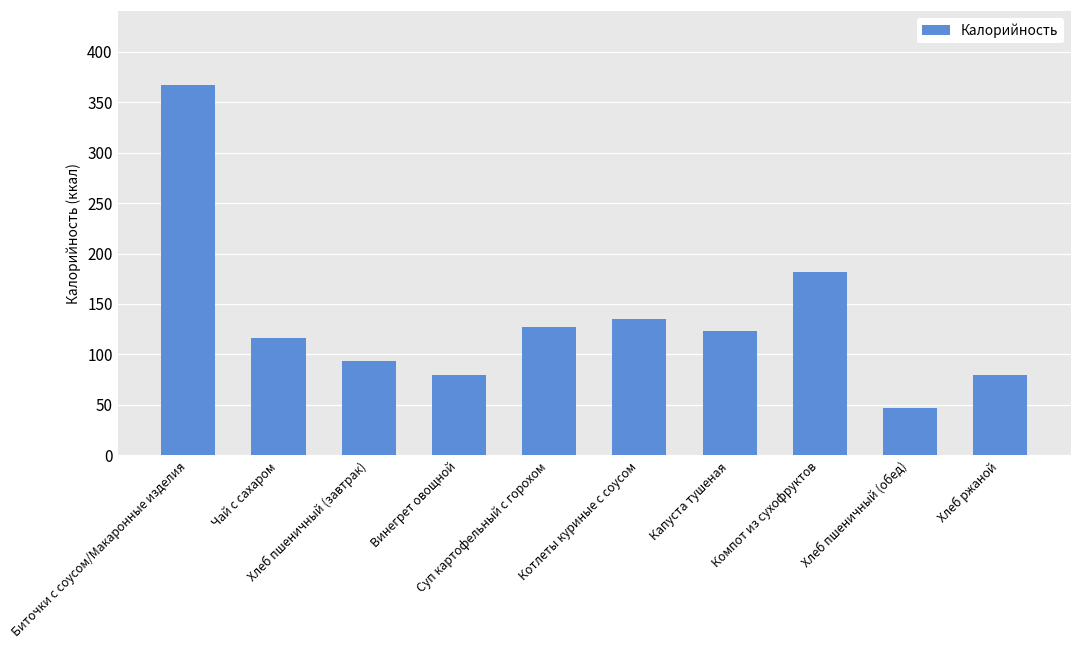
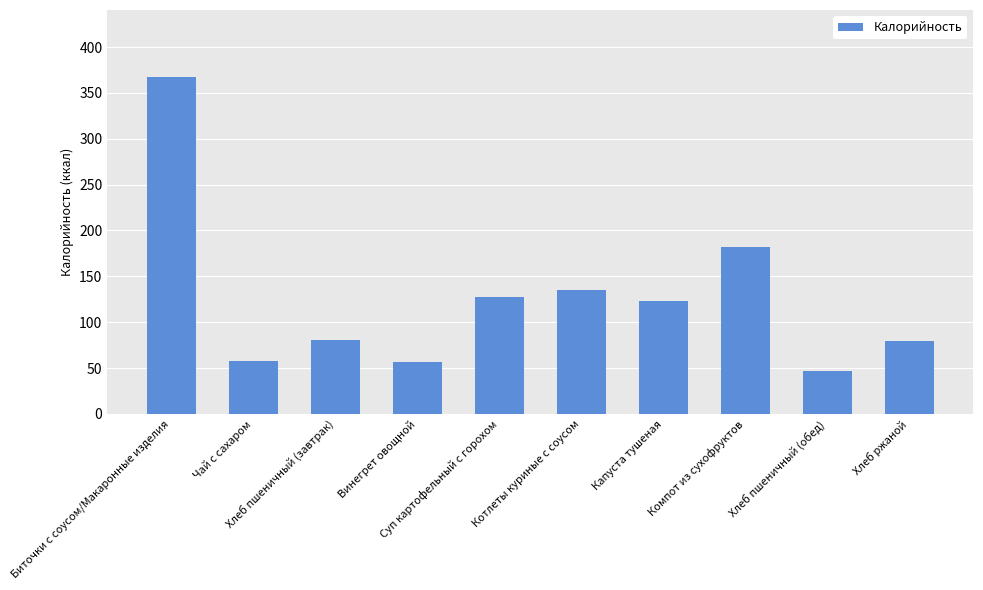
Чай с сахаром: 120 -> 60
Хлеб пшеничный (завтрак): 90 -> 80
Винегрет овощной: 80 -> 60
